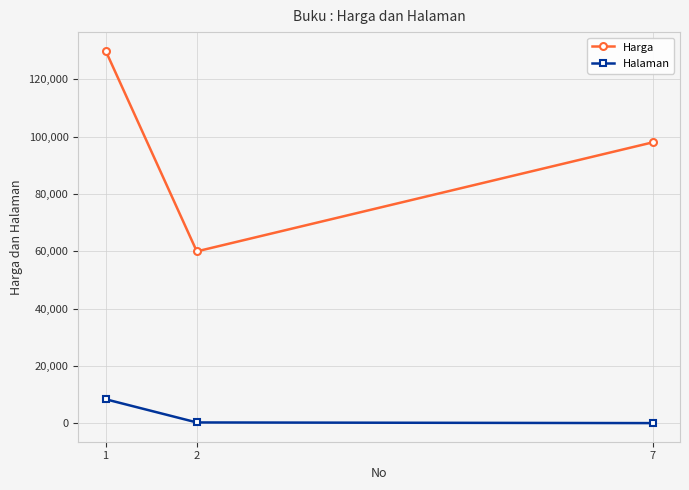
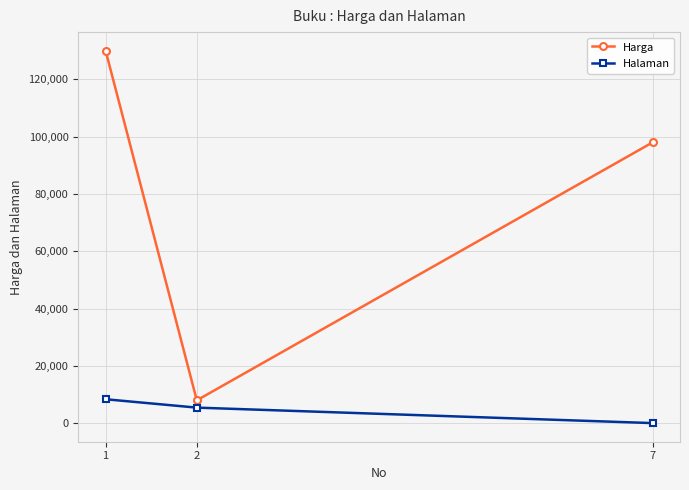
Harga, 2: 60,000 -> 8,000
Halaman, 2: 0 -> 5,000
